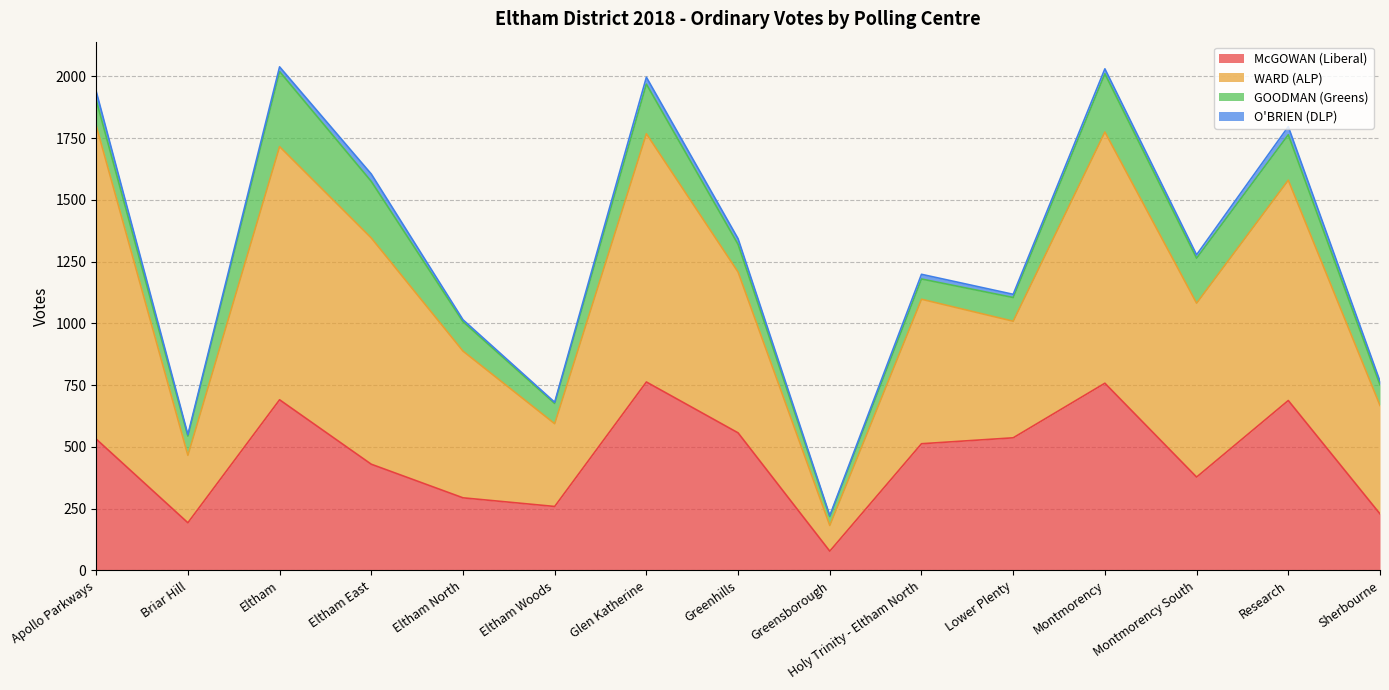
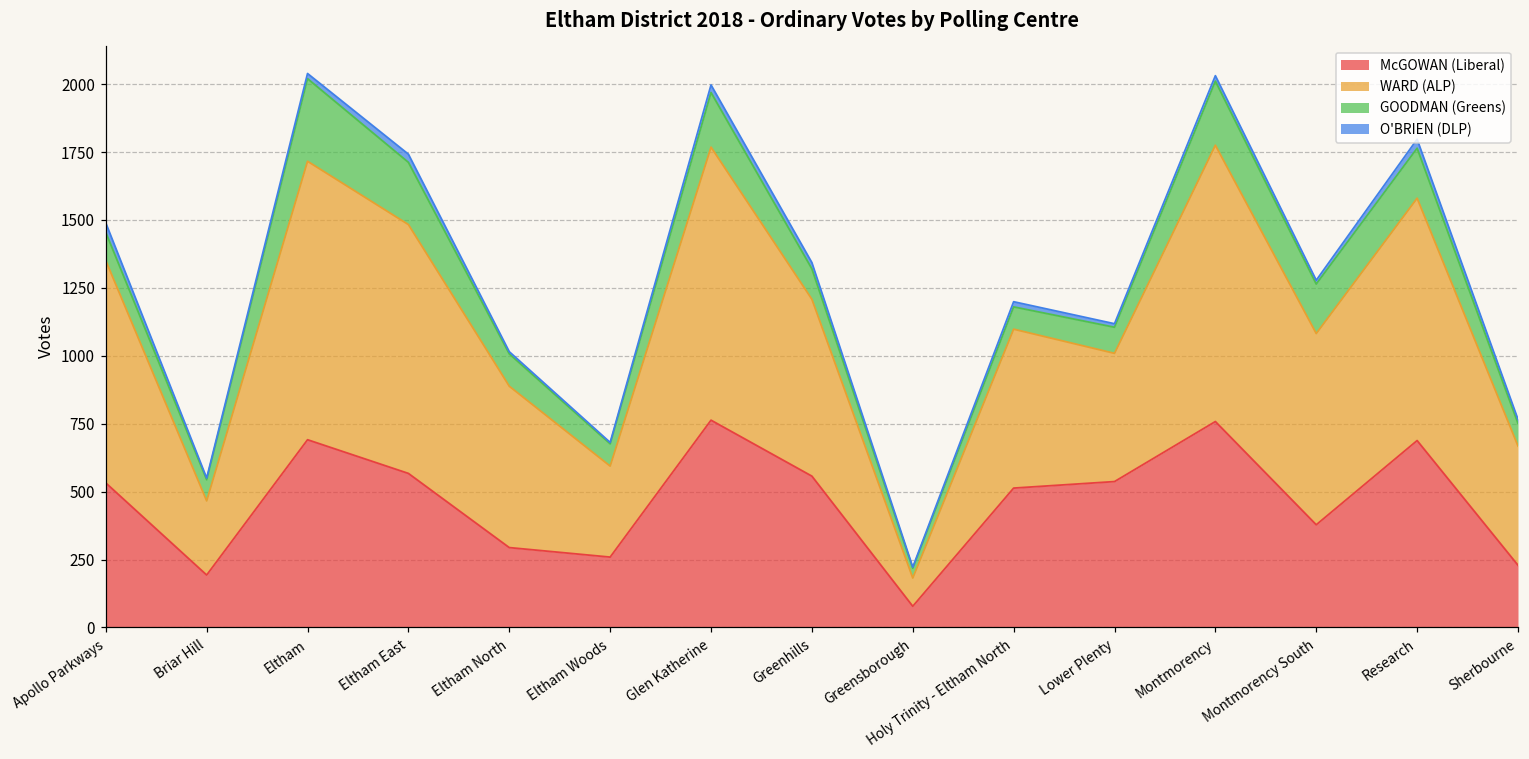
WARD (ALP), Apollo Parkways: 1270 -> 820
McGOWAN (Liberal), Eltham East: 430 -> 570
